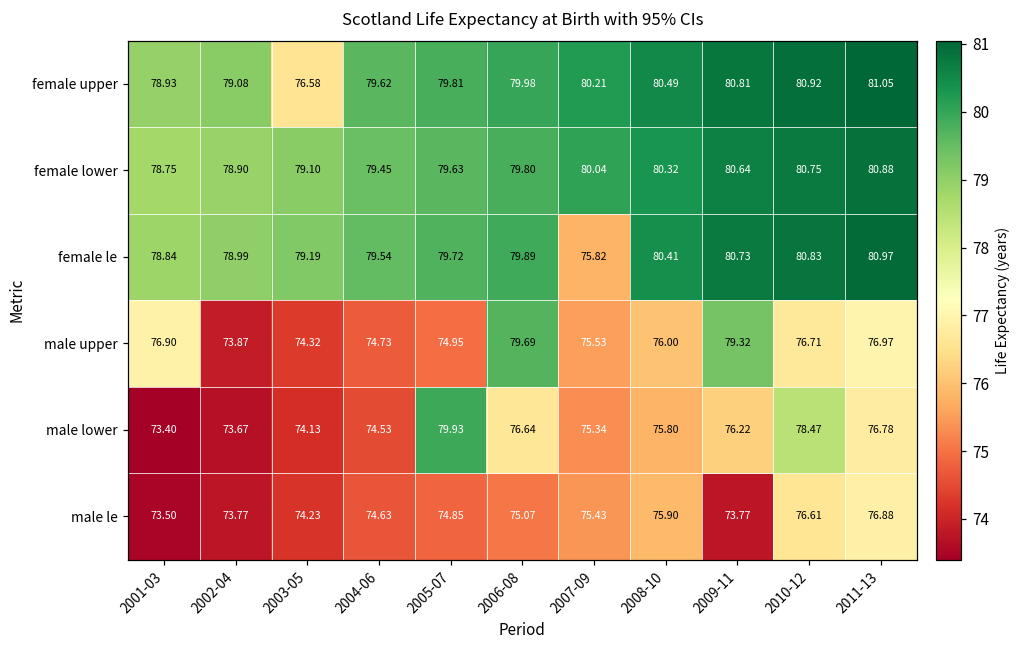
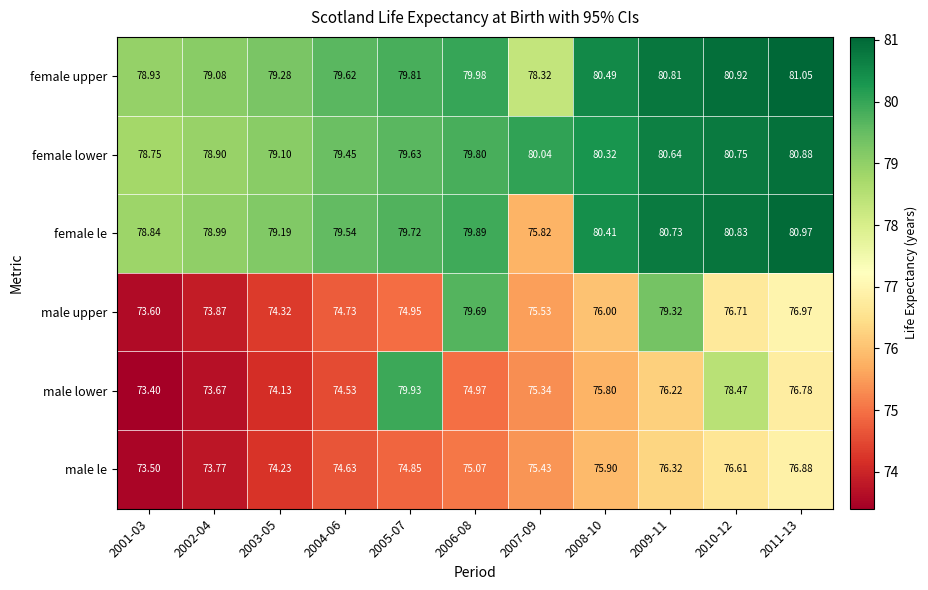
female upper, 2003-05: 76.58 -> 79.28
female upper, 2007-09: 80.21 -> 78.32
male upper, 2001-03: 76.90 -> 73.60
male lower, 2006-08: 76.64 -> 74.97
male le, 2009-11: 73.77 -> 76.32
